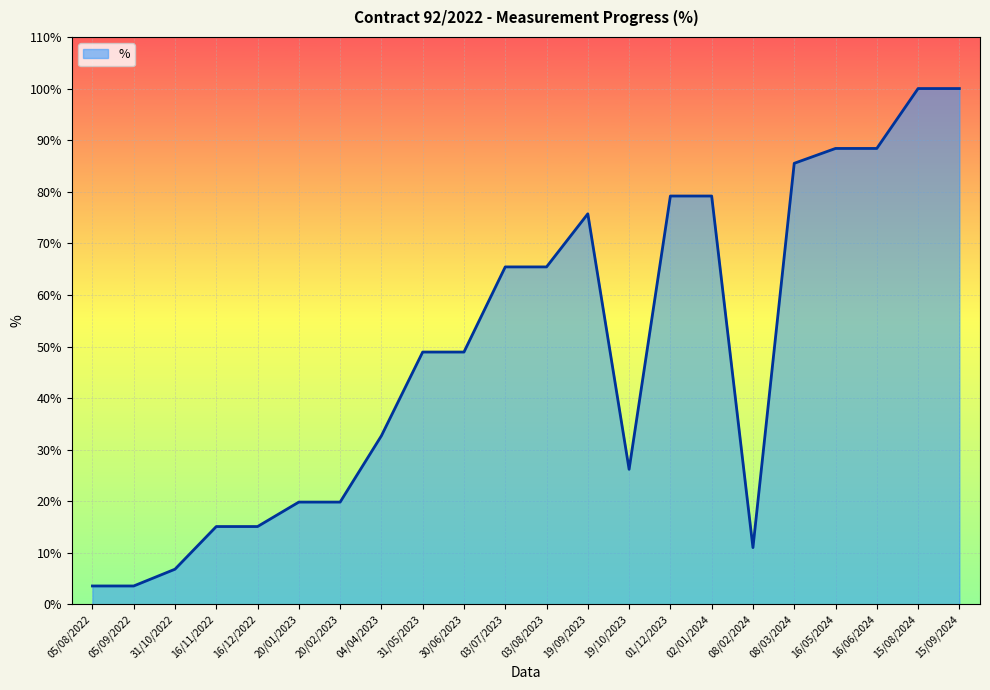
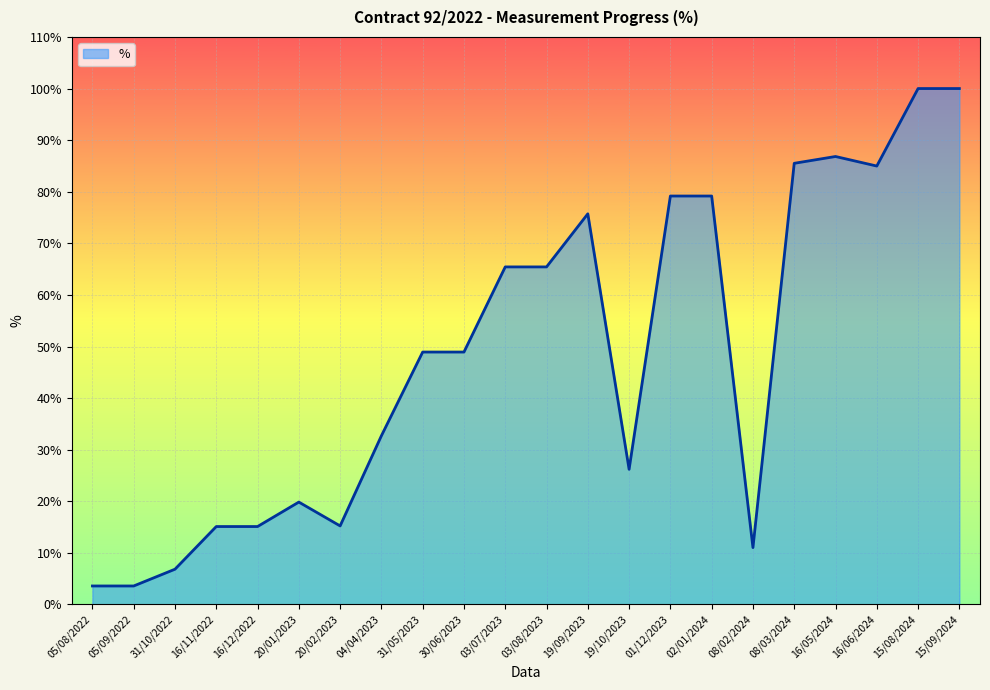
20/02/2023: 20% -> 15%
16/05/2024: 88% -> 87%
16/06/2024: 88% -> 85%
